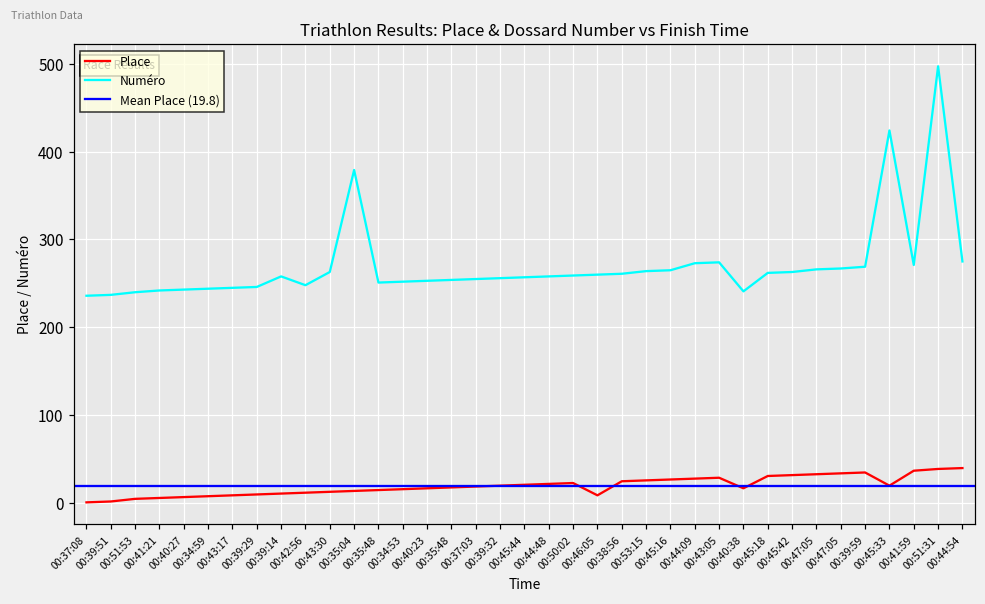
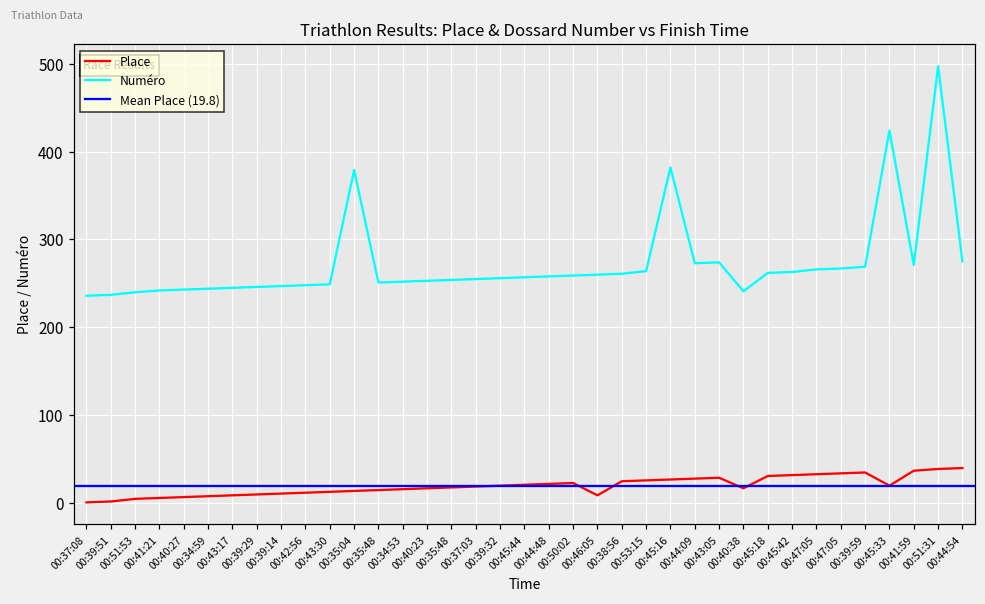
Numéro, 00:39:14: 260 -> 250
Numéro, 00:43:30: 260 -> 250
Numéro, 00:45:16: 270 -> 380
